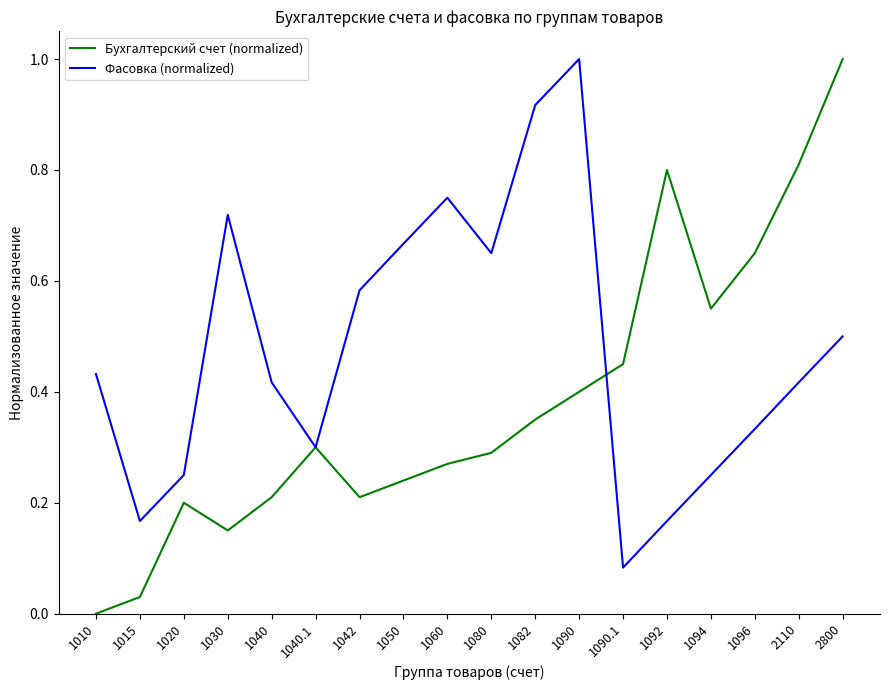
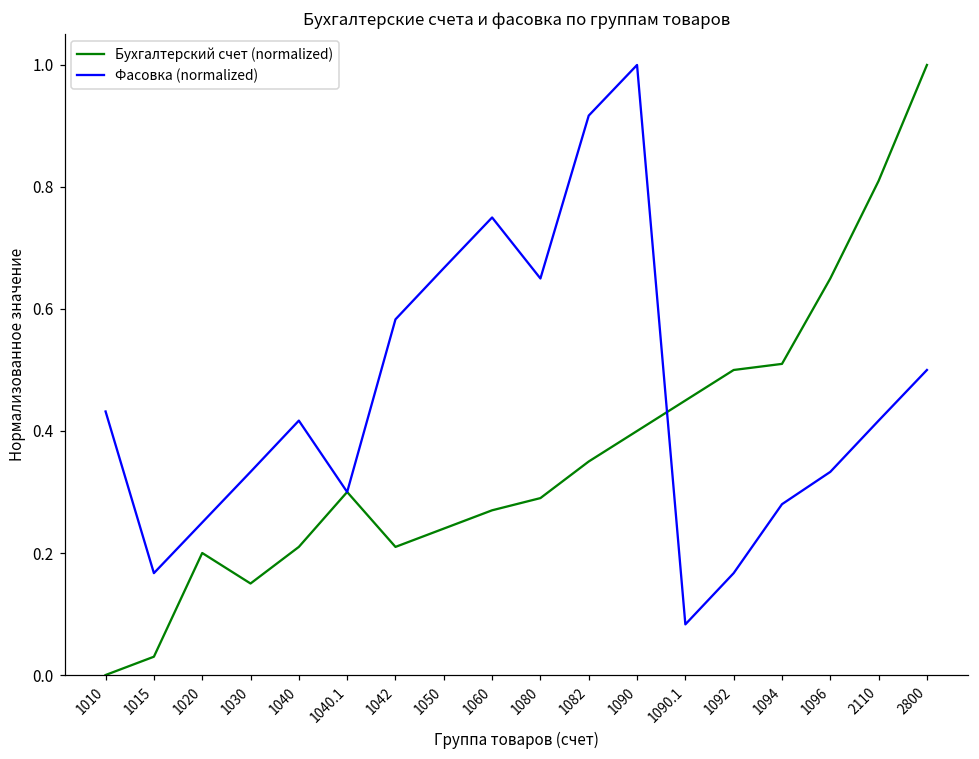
Фасовка (normalized), 1030: 0.72 -> 0.33
Бухгалтерский счет (normalized), 1092: 0.8 -> 0.5
Бухгалтерский счет (normalized), 1094: 0.55 -> 0.51
Фасовка (normalized), 1094: 0.25 -> 0.28
